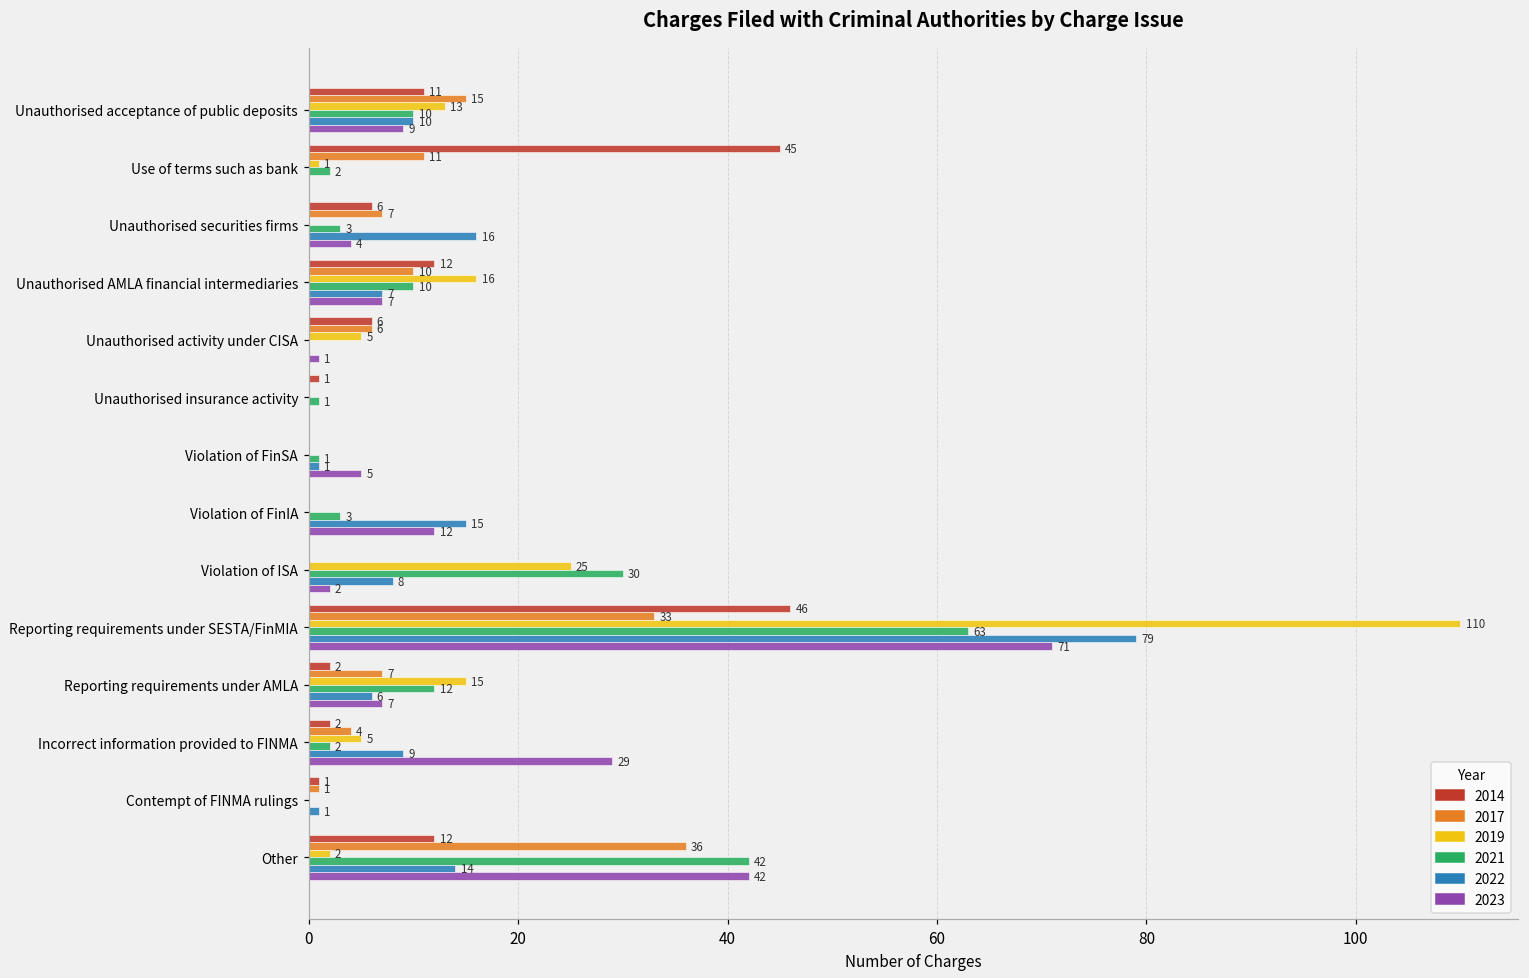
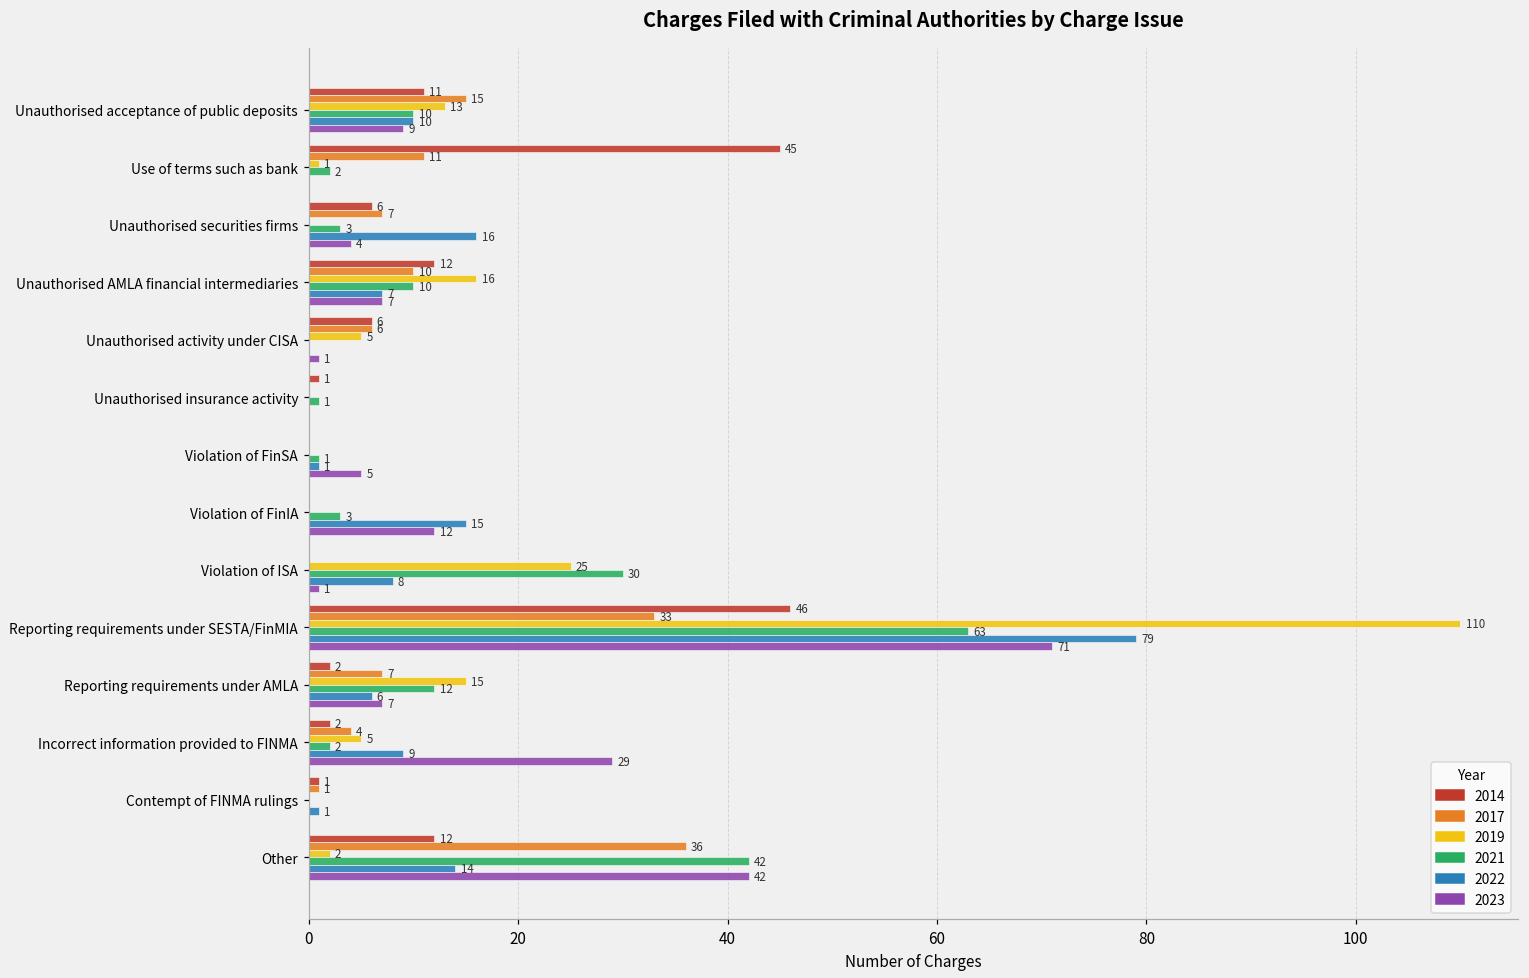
2023, Violation of ISA: 2 -> 1
